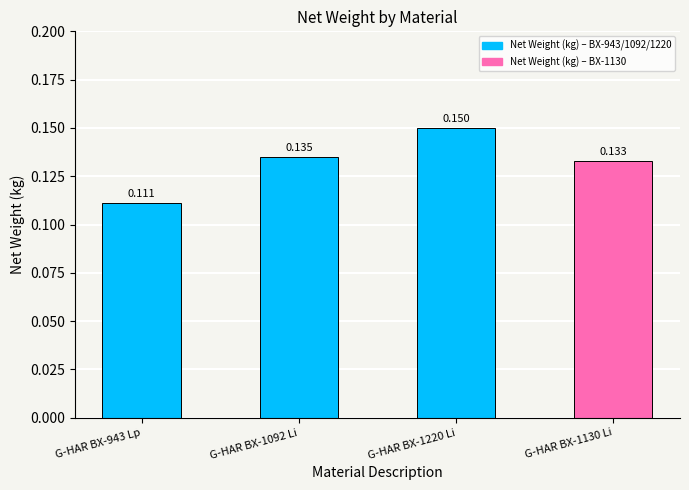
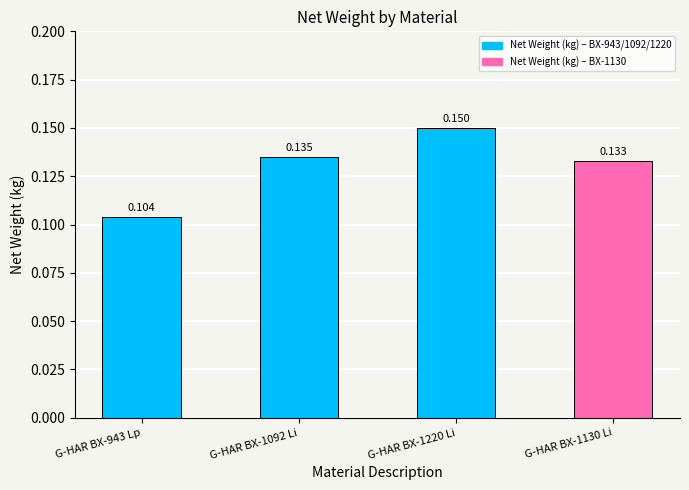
G-HAR BX-943 Lp: 0.111 -> 0.104
